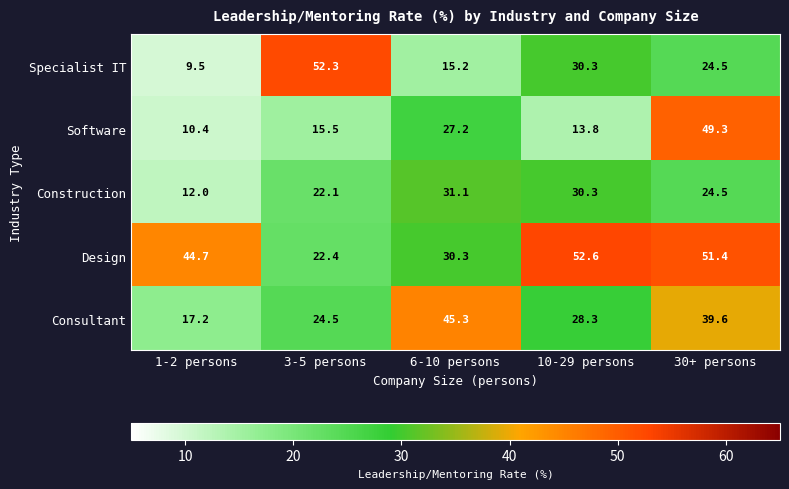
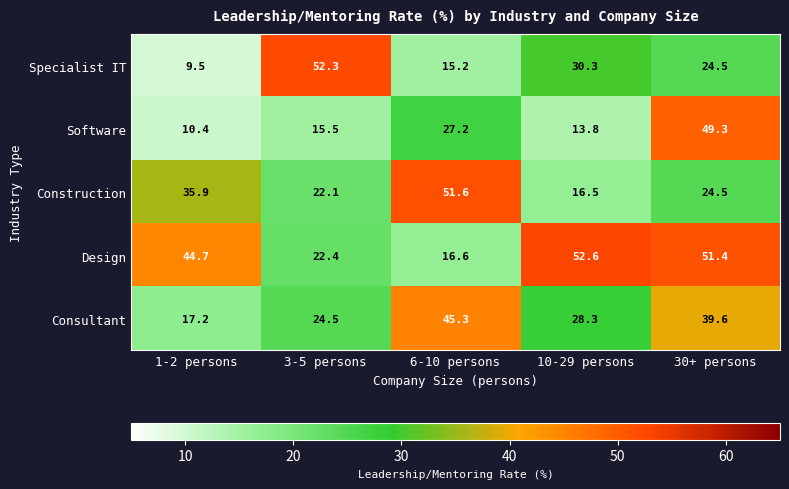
Construction, 1-2 persons: 12.0 -> 35.9
Construction, 6-10 persons: 31.1 -> 51.6
Construction, 10-29 persons: 30.3 -> 16.5
Design, 6-10 persons: 30.3 -> 16.6
